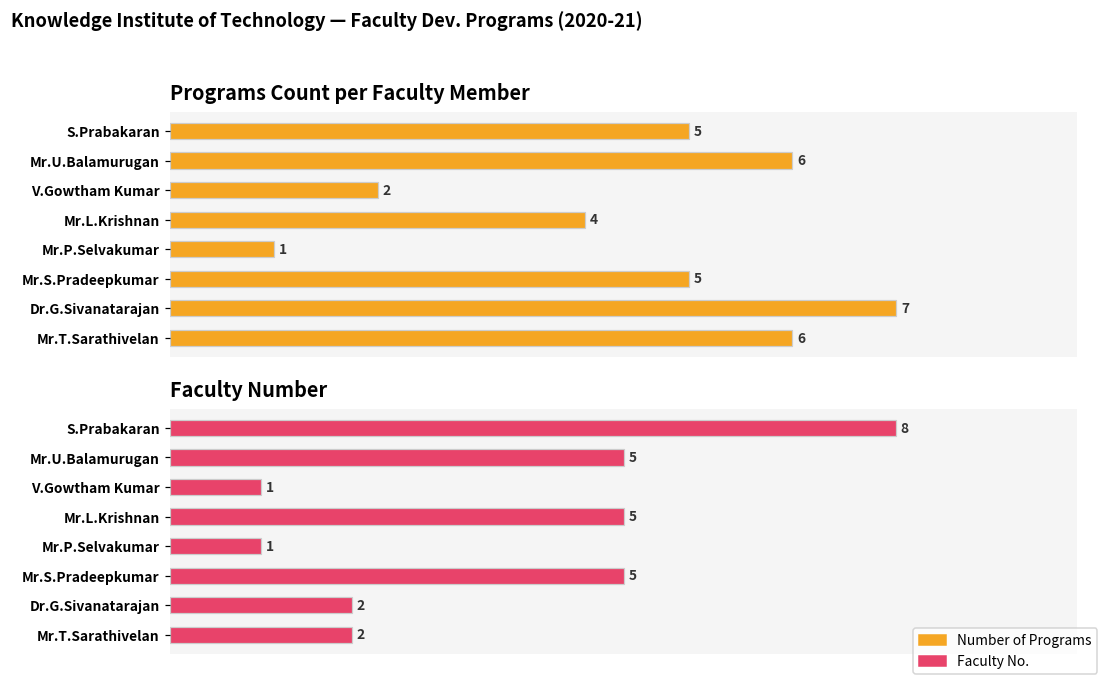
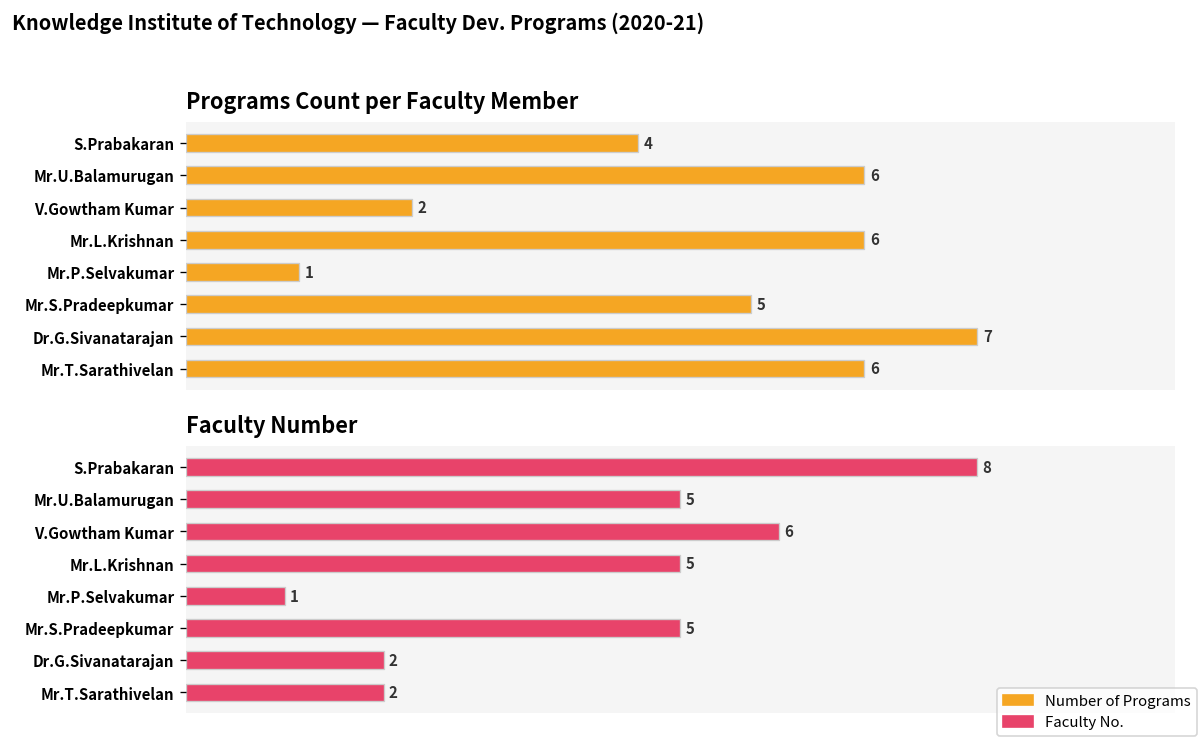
Programs Count per Faculty Member, S.Prabakaran: 5 -> 4
Programs Count per Faculty Member, Mr.L.Krishnan: 4 -> 6
Faculty Number, V.Gowtham Kumar: 1 -> 6
